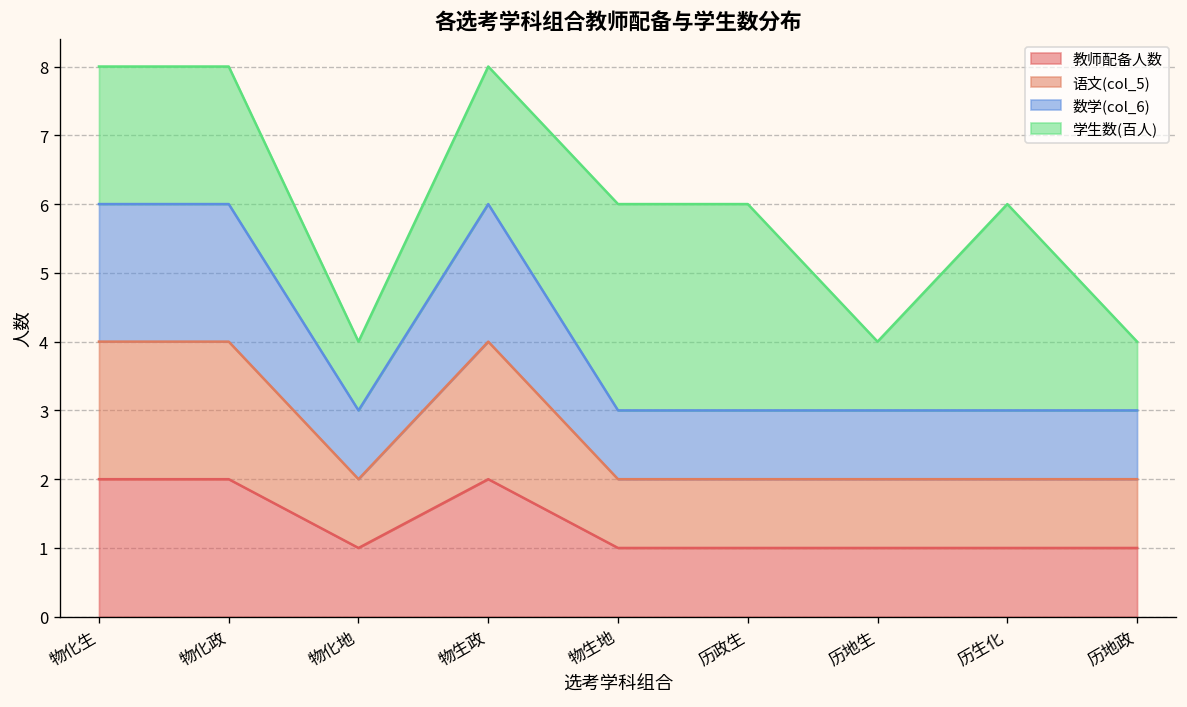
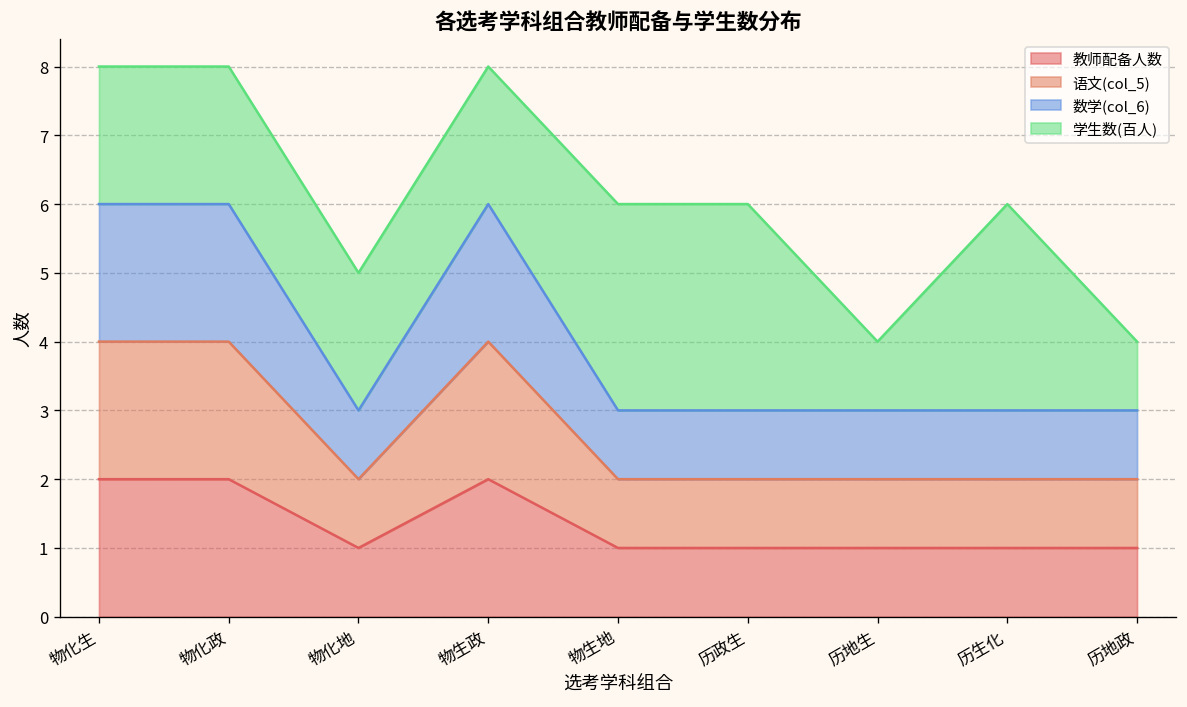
学生数(百人), 物化地: 1 -> 2
